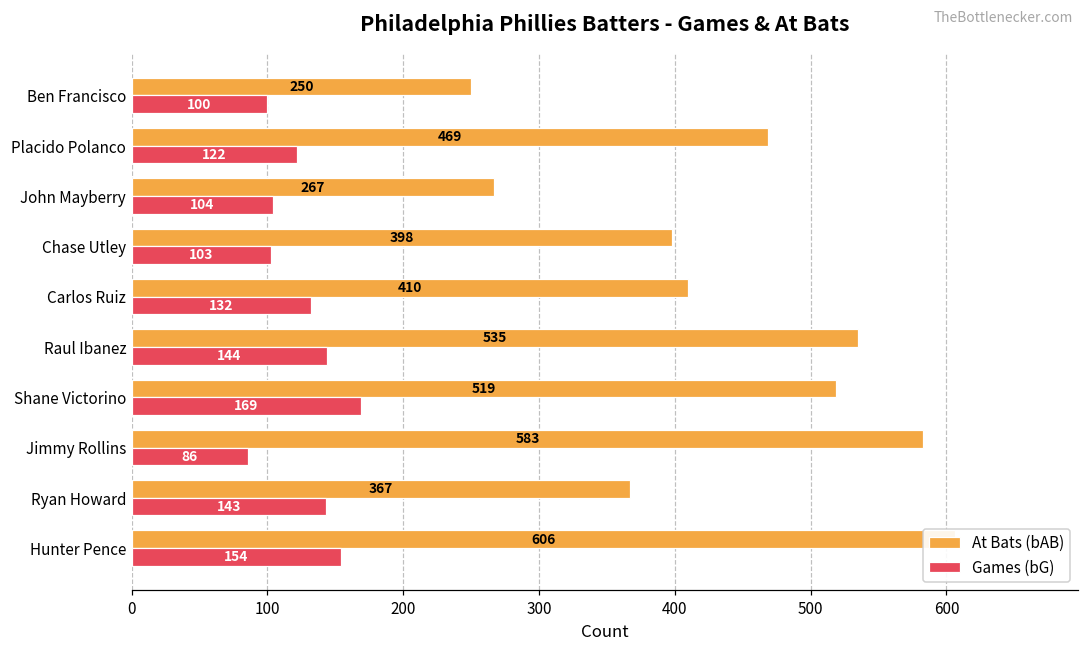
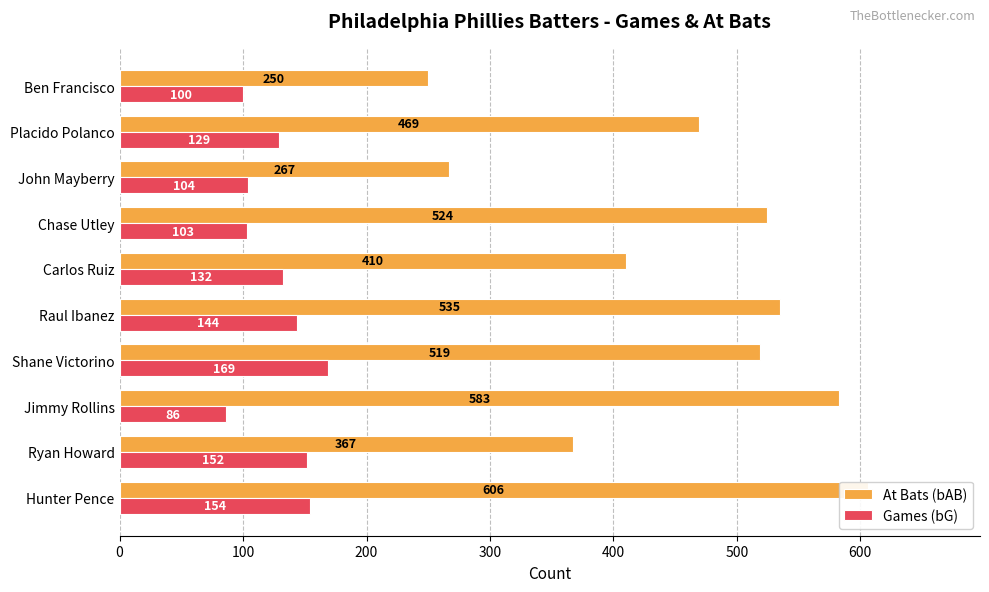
Games (bG), Placido Polanco: 122 -> 129
At Bats (bAB), Chase Utley: 398 -> 524
Games (bG), Ryan Howard: 143 -> 152
